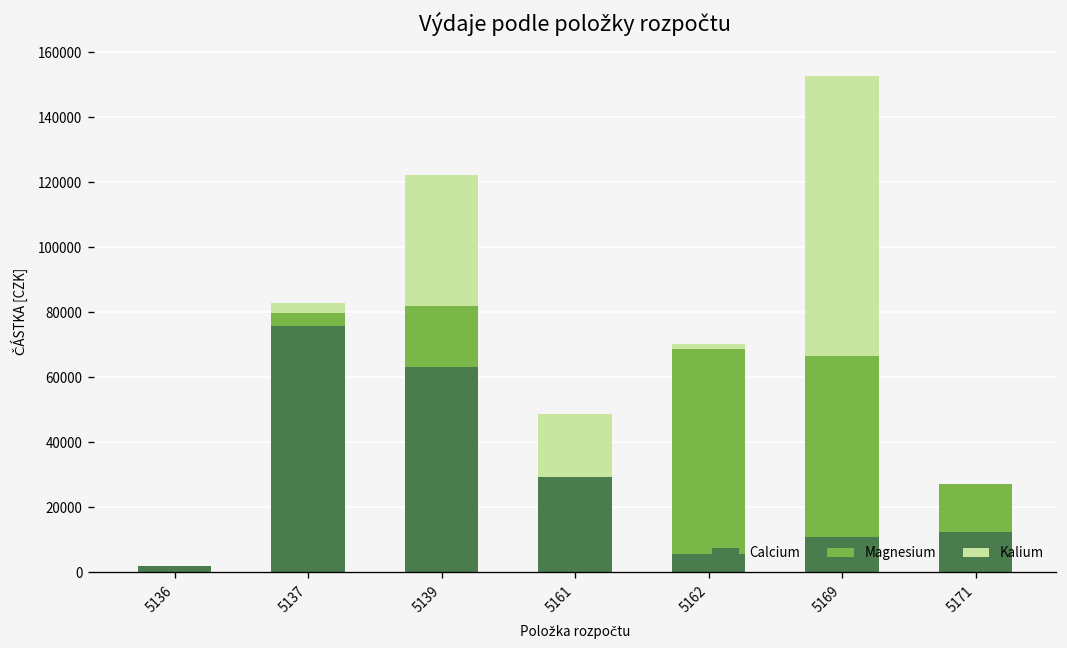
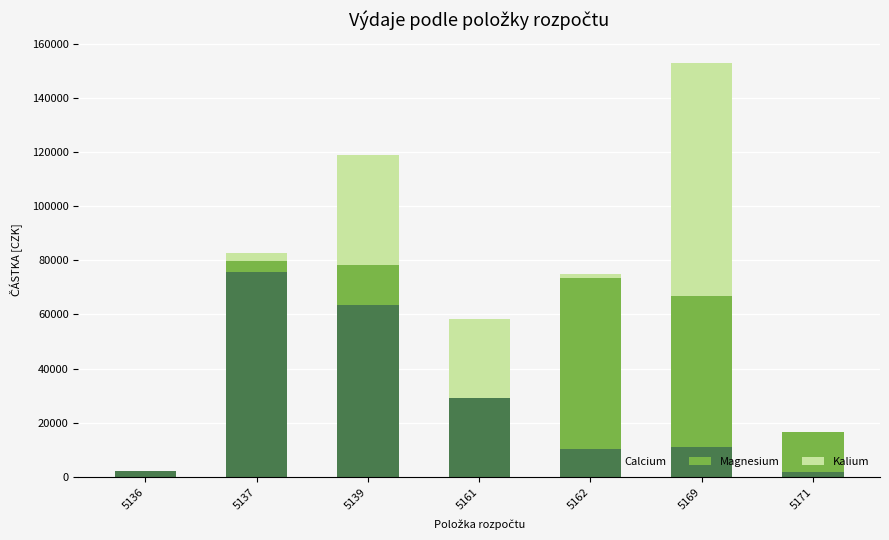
Magnesium, 5139: 18000 -> 15000
Kalium, 5161: 19000 -> 29000
Calcium, 5162: 6000 -> 10000
Calcium, 5171: 12000 -> 2000
